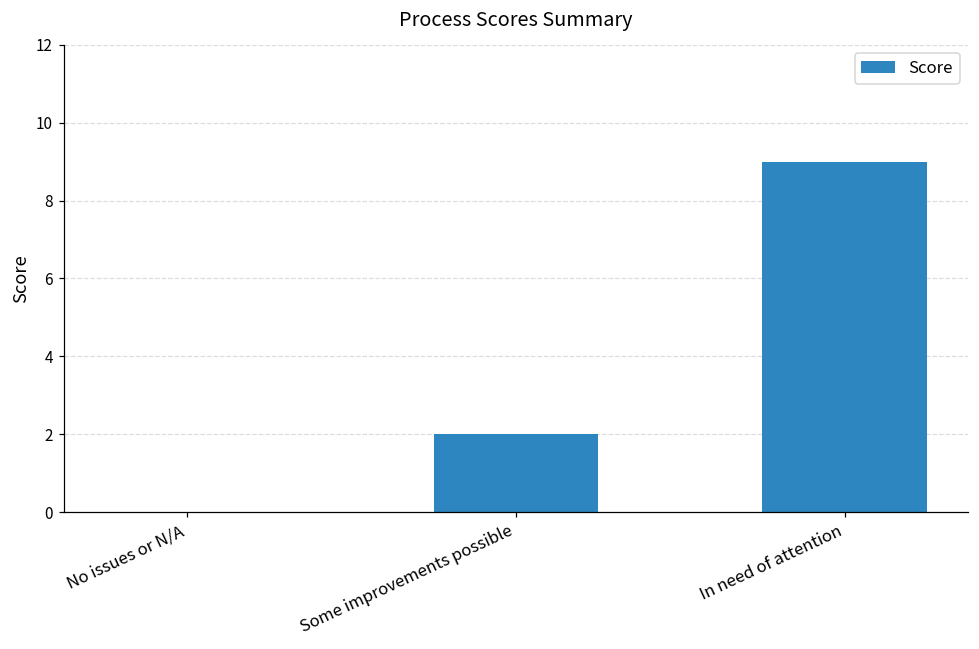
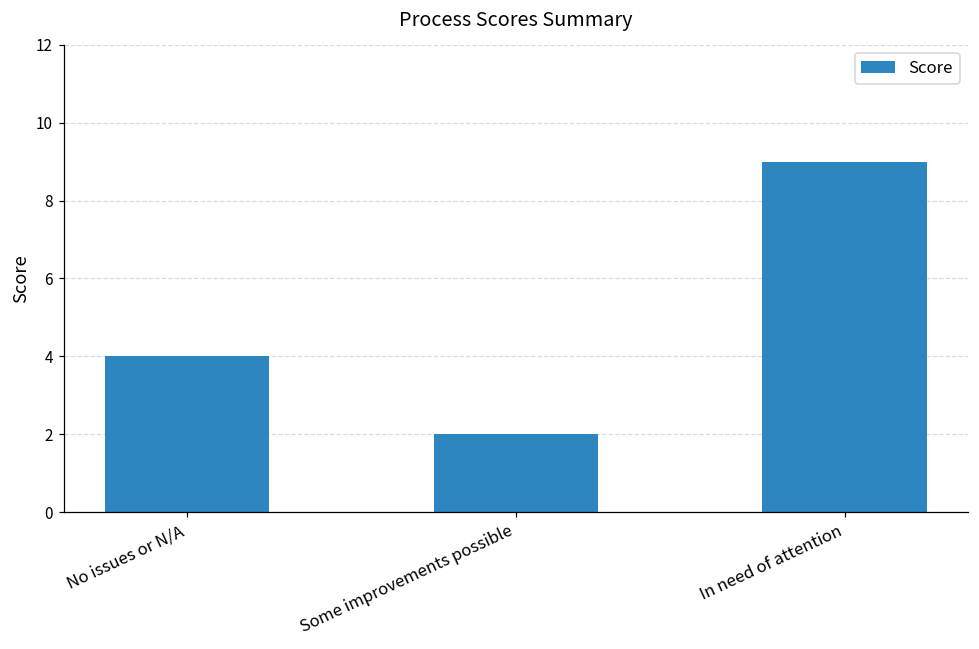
No issues or N/A: 0 -> 4
